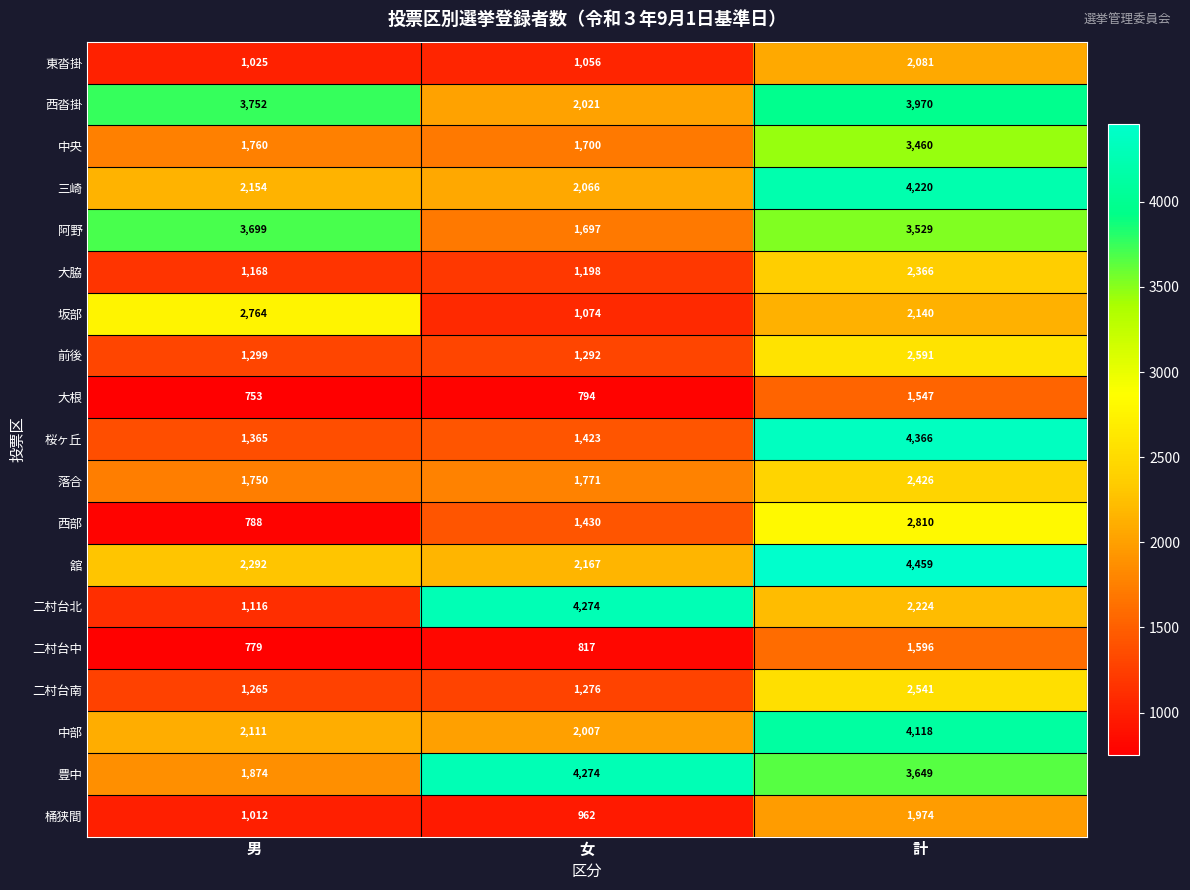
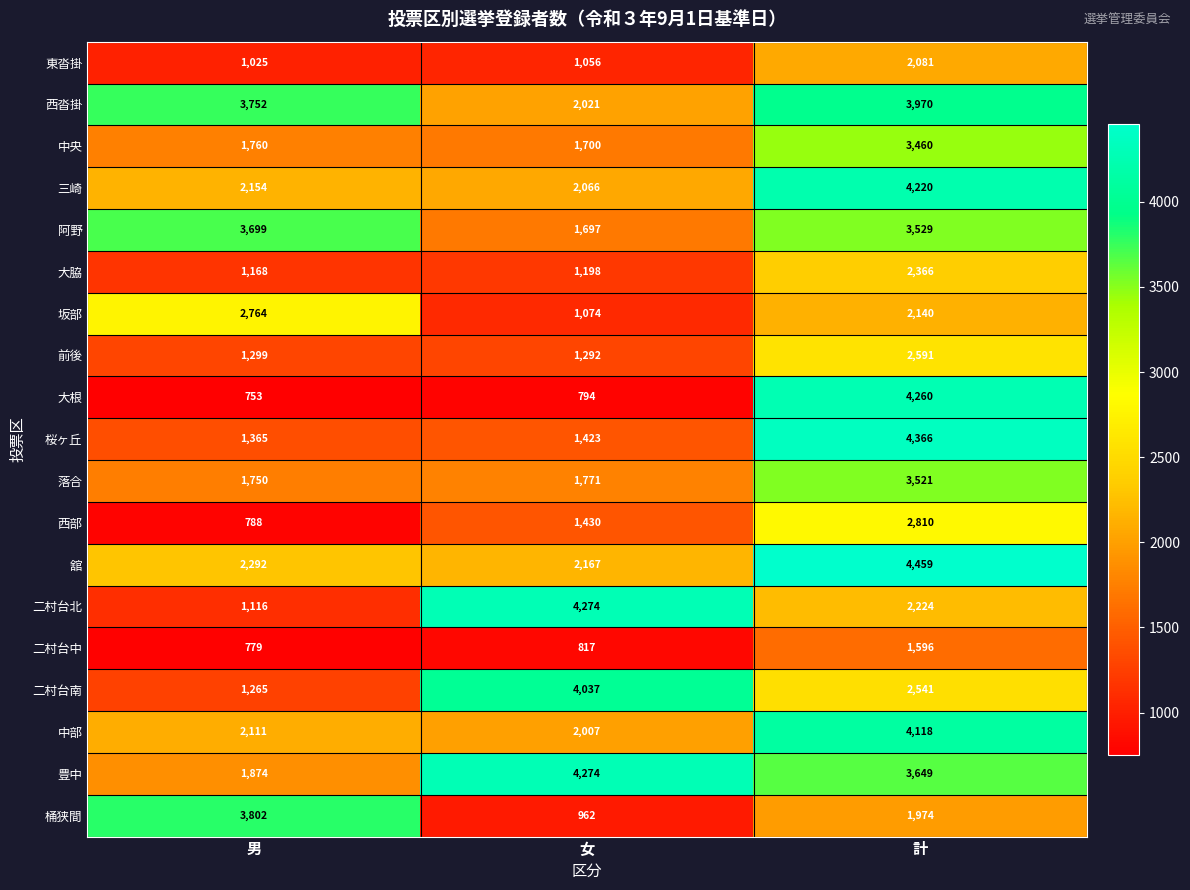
大根, 計: 1,547 -> 4,260
落合, 計: 2,426 -> 3,521
二村台南, 女: 1,276 -> 4,037
桶狭間, 男: 1,012 -> 3,802
